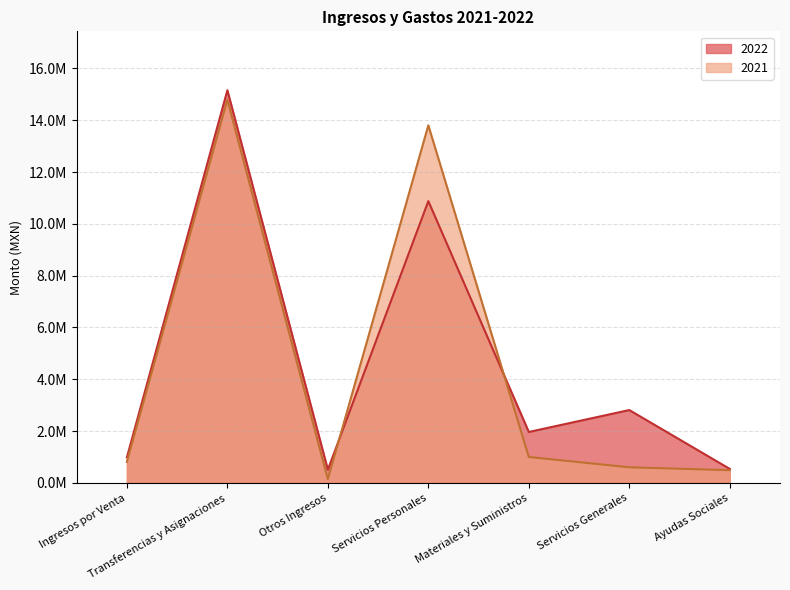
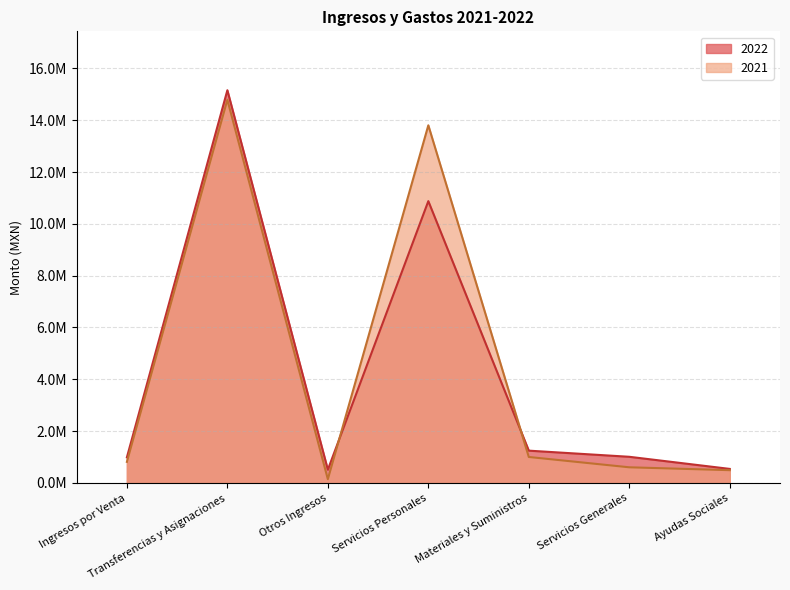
2022, Materiales y Suministros: 2000000 -> 1200000
2022, Servicios Generales: 2800000 -> 1000000
